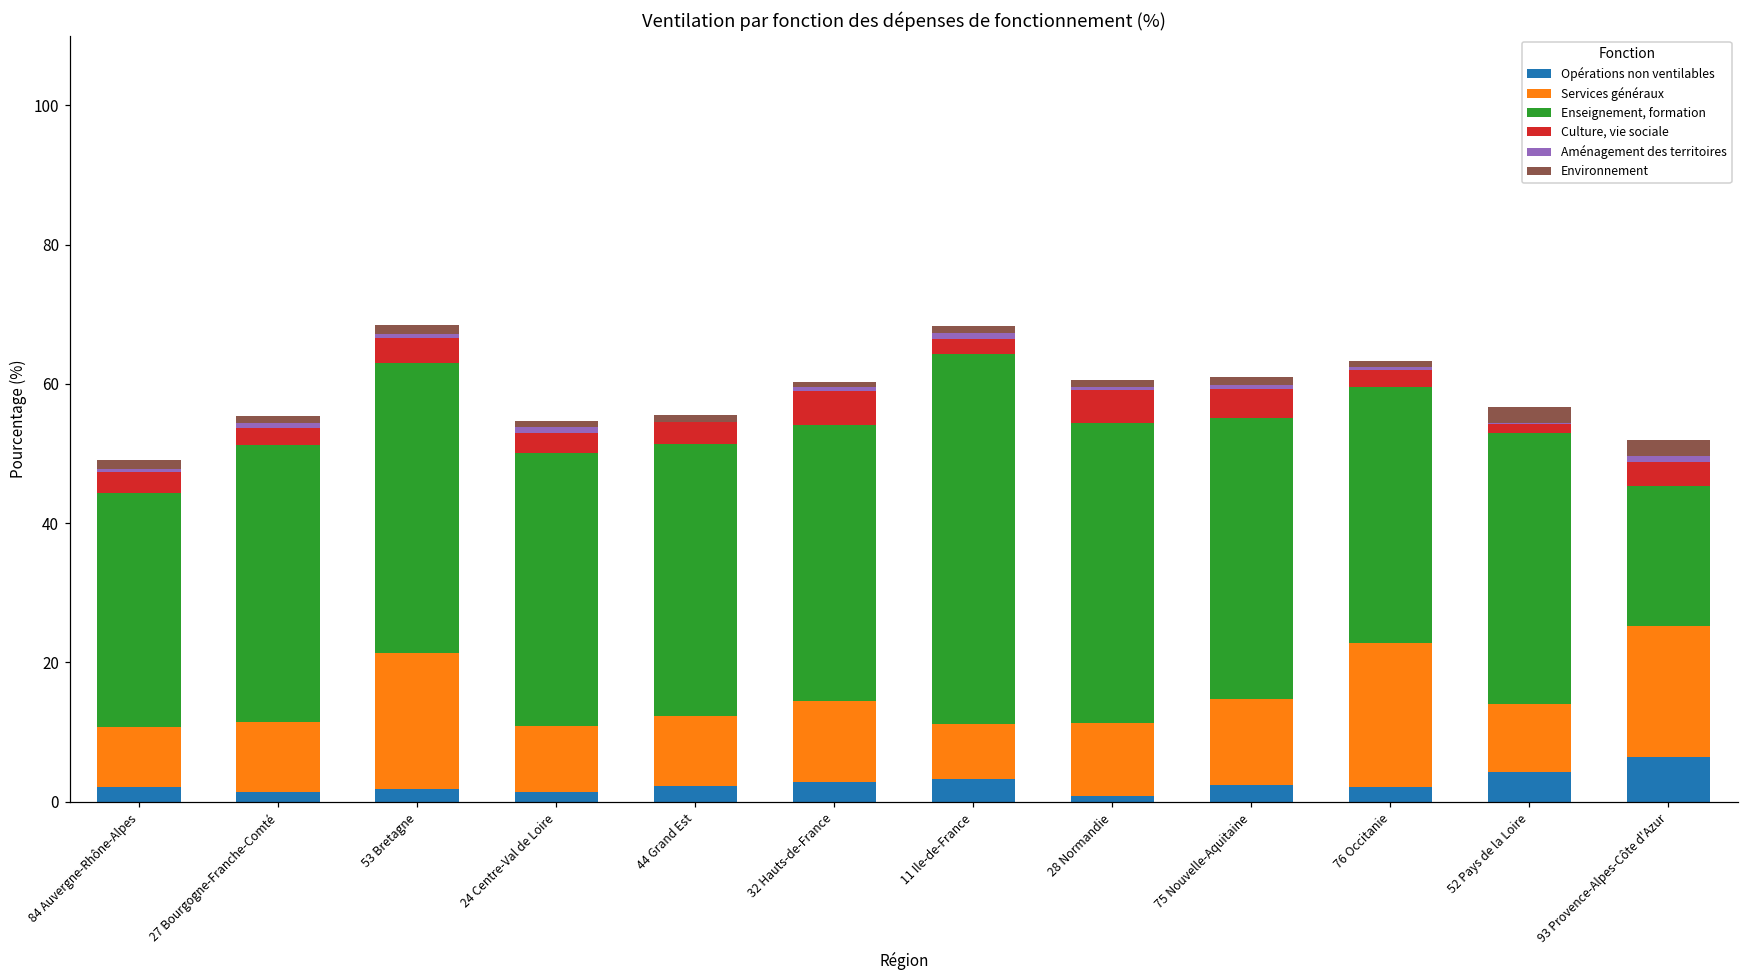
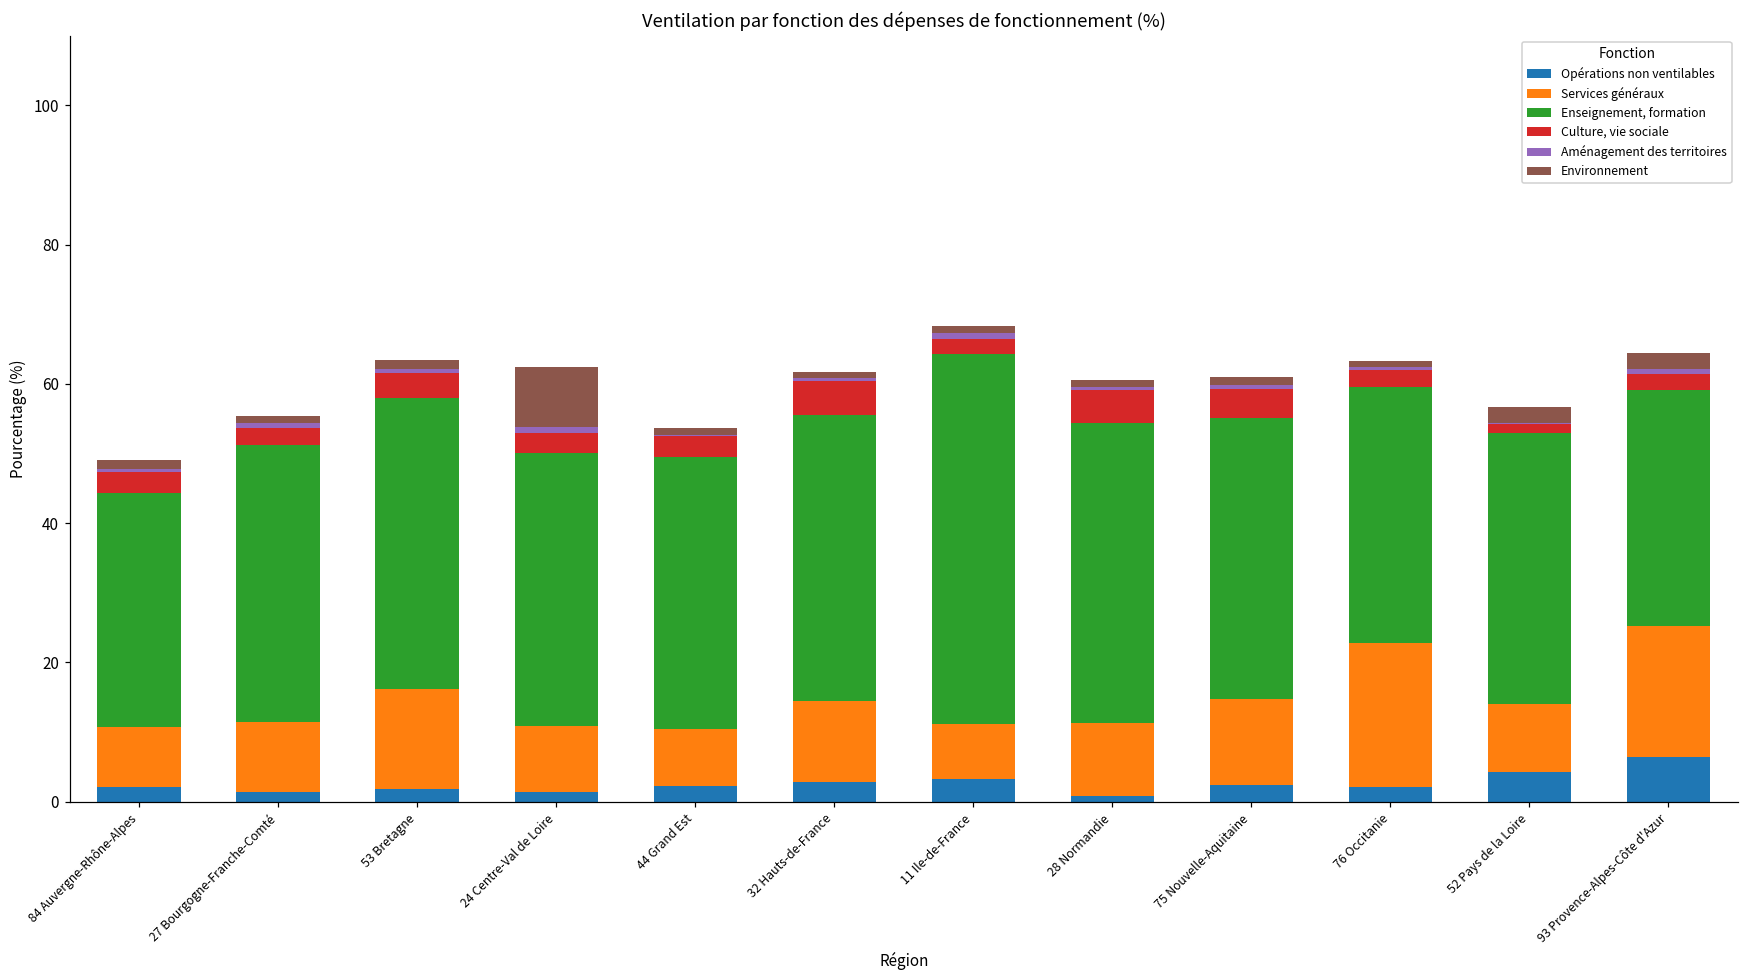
Services généraux, 53 Bretagne: 19 -> 14
Environnement, 24 Centre-Val de Loire: 1 -> 9
Services généraux, 44 Grand Est: 10 -> 8
Enseignement, formation, 32 Hauts-de-France: 40 -> 41
Enseignement, formation, 93 Provence-Alpes-Côte d'Azur: 20 -> 34
Culture, vie sociale, 93 Provence-Alpes-Côte d'Azur: 3 -> 2
